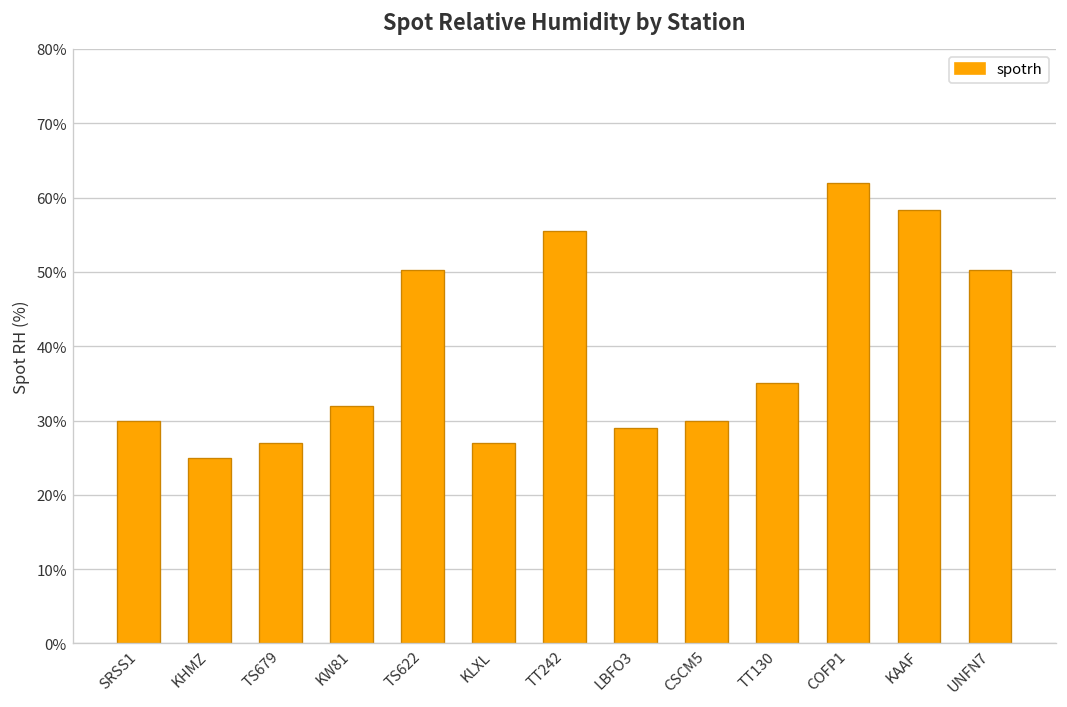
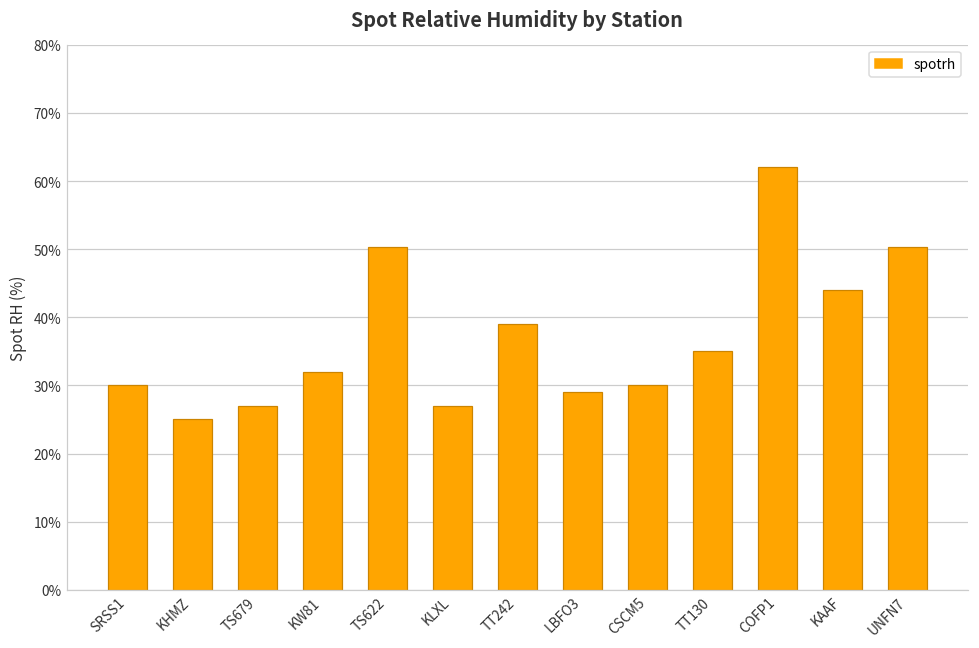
TT242: 56% -> 39%
KAAF: 58% -> 44%
